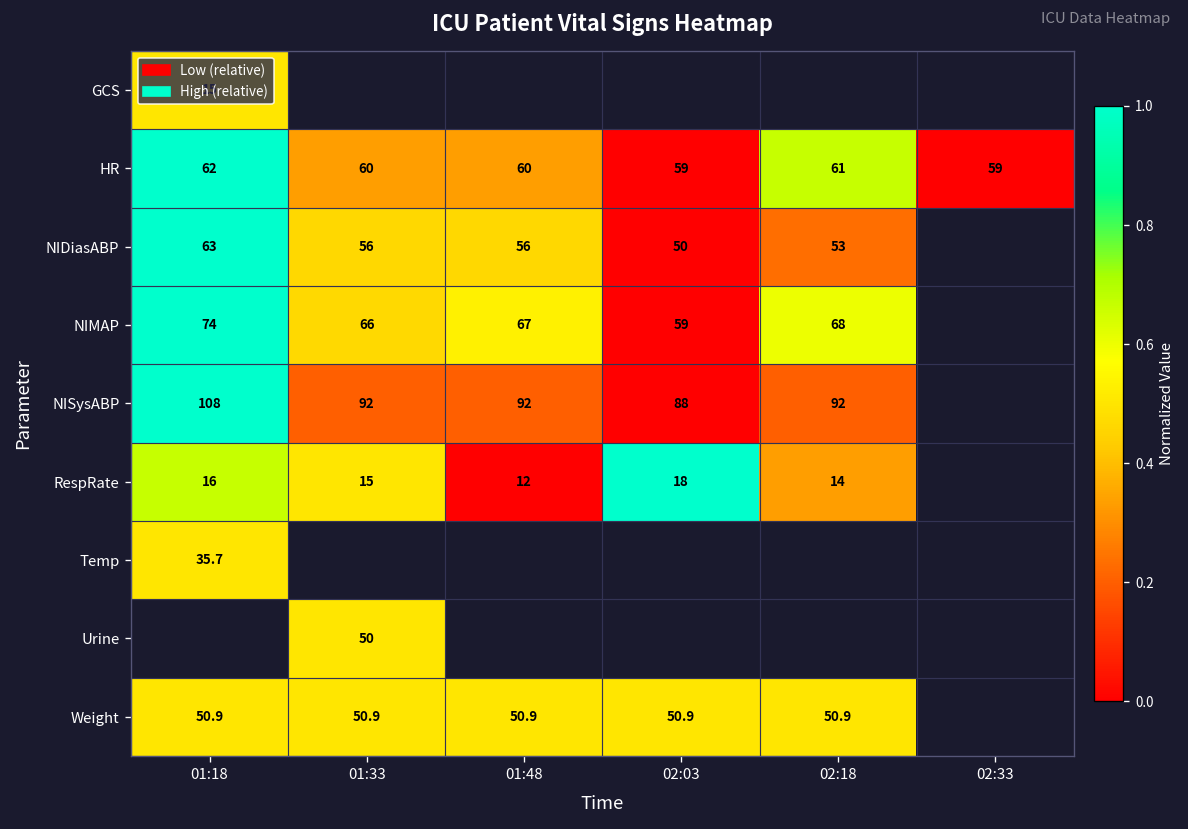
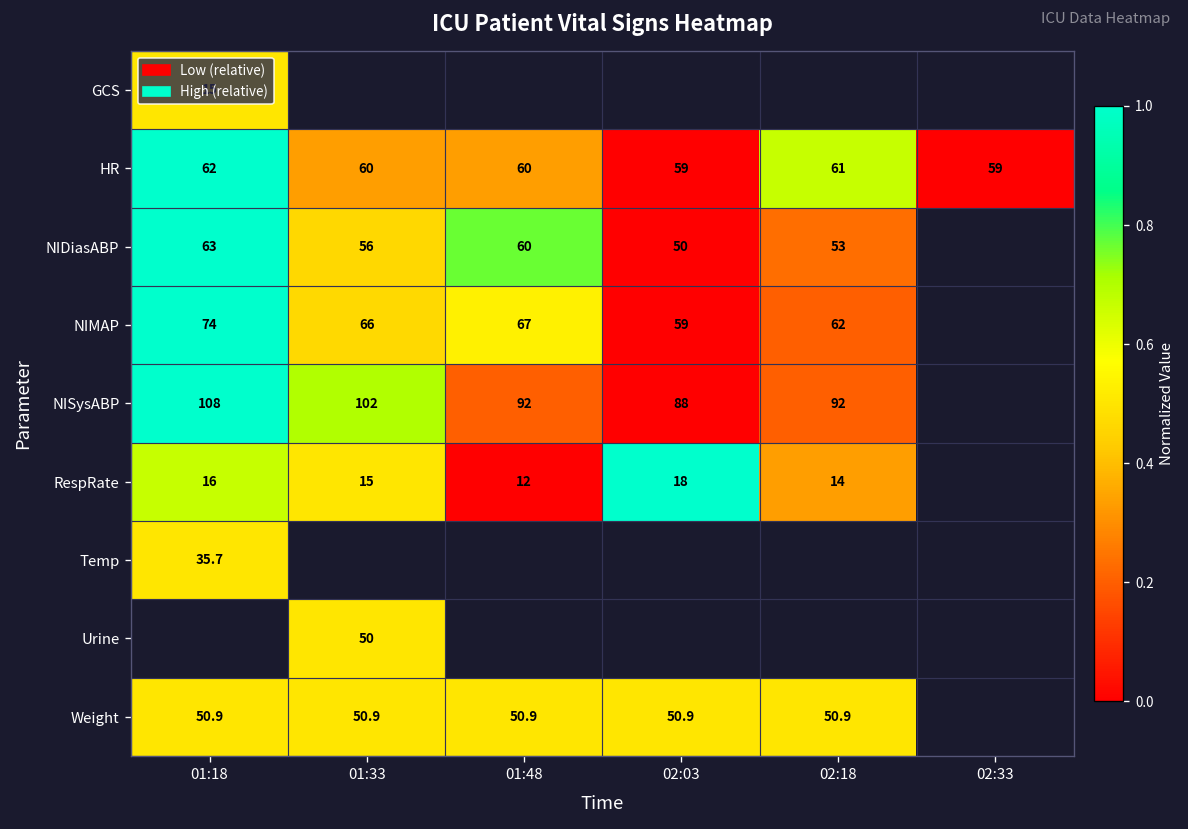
NIDiasABP, 01:48: 56 -> 60
NIMAP, 02:18: 68 -> 62
NISysABP, 01:33: 92 -> 102
